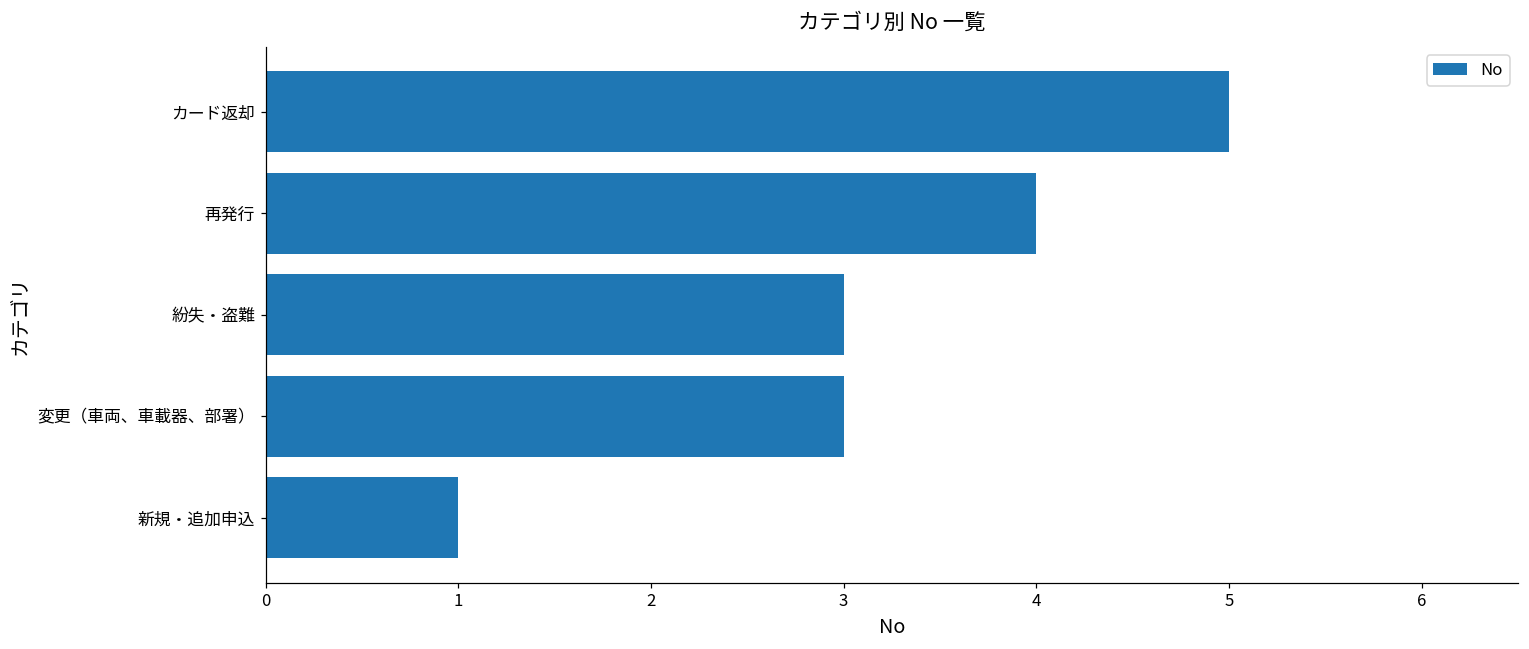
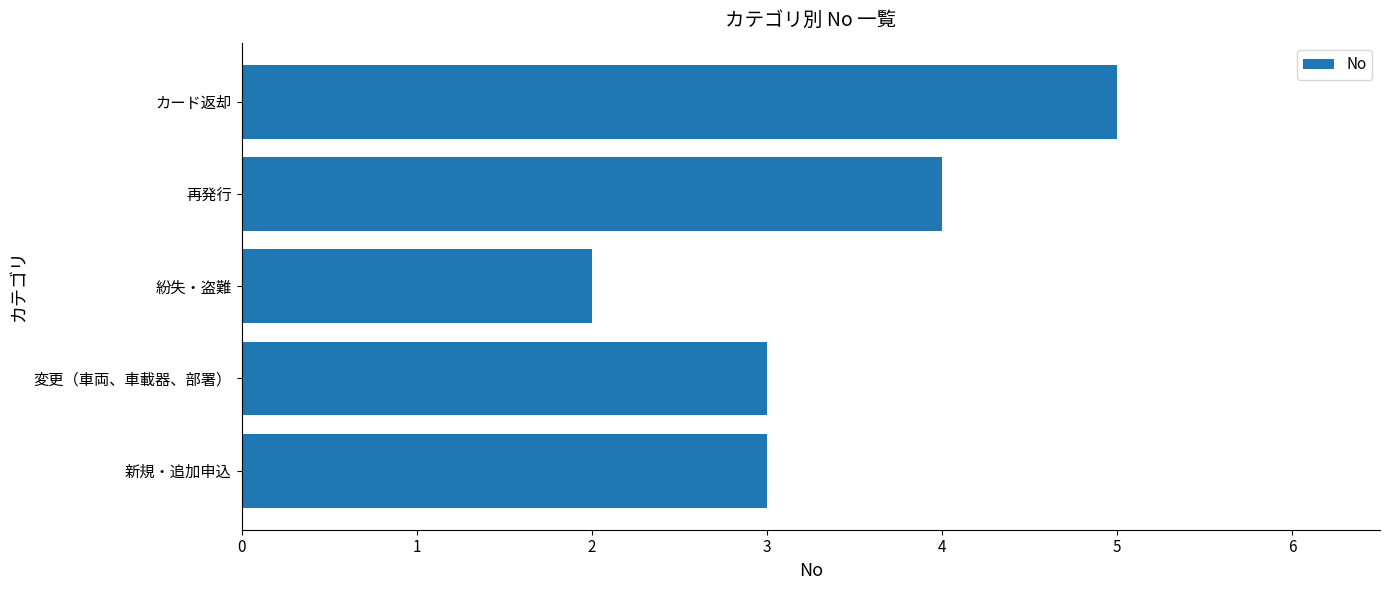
紛失・盗難: 3 -> 2
新規・追加申込: 1 -> 3
